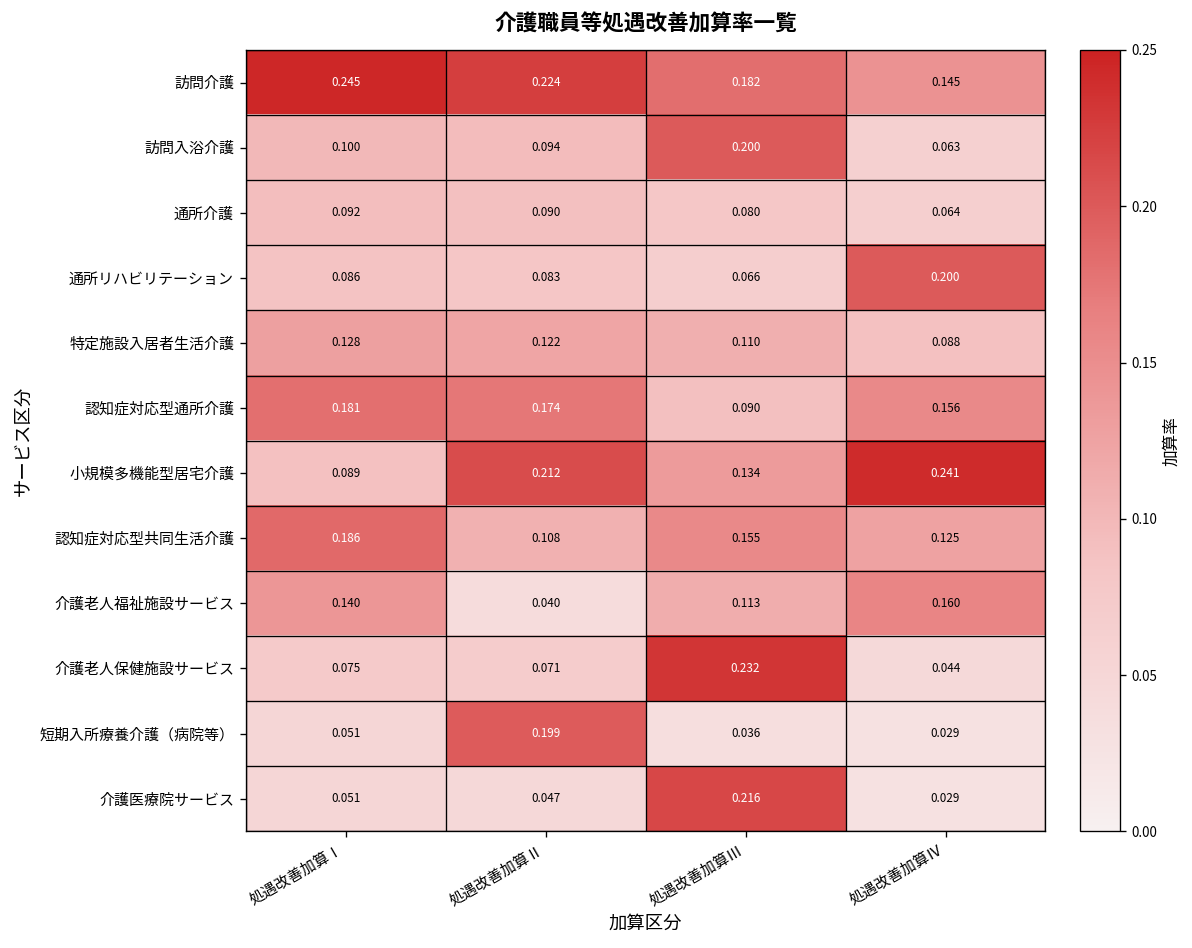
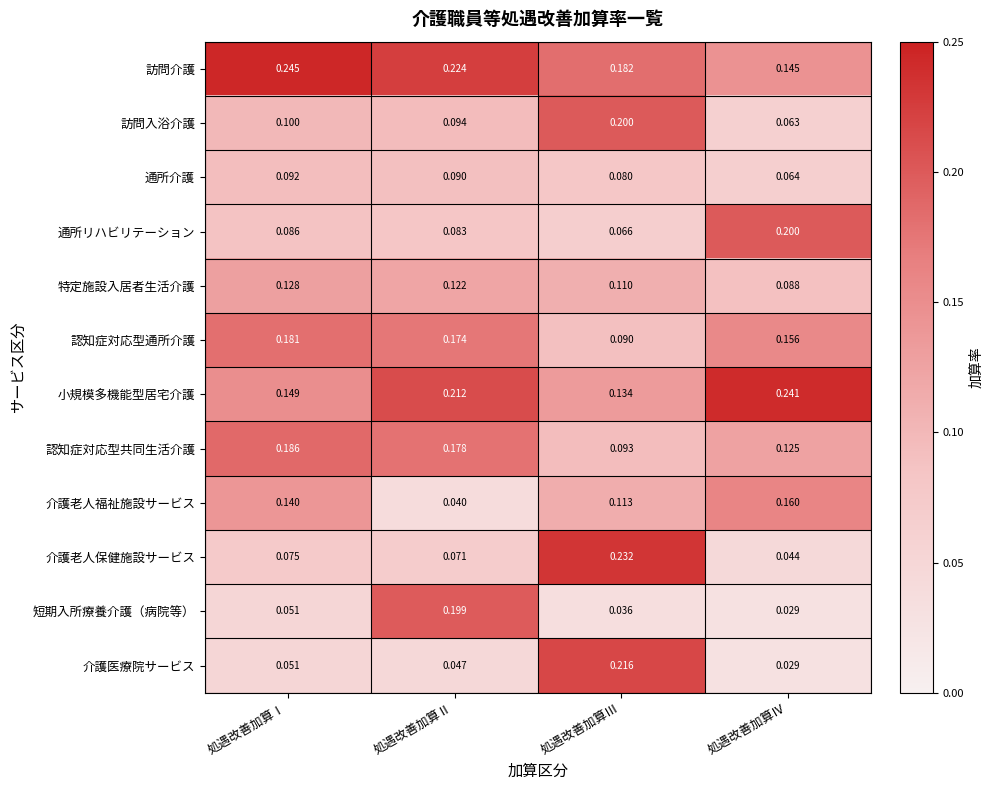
小規模多機能型居宅介護, 処遇改善加算Ⅰ: 0.089 -> 0.149
認知症対応型共同生活介護, 処遇改善加算Ⅱ: 0.108 -> 0.178
認知症対応型共同生活介護, 処遇改善加算Ⅲ: 0.155 -> 0.093
